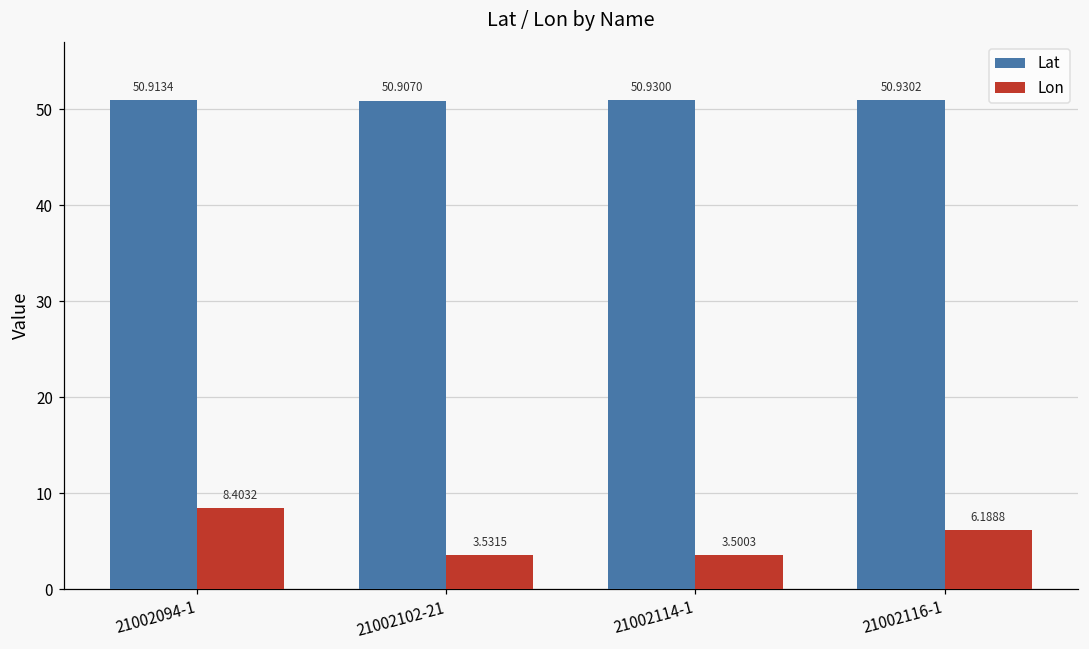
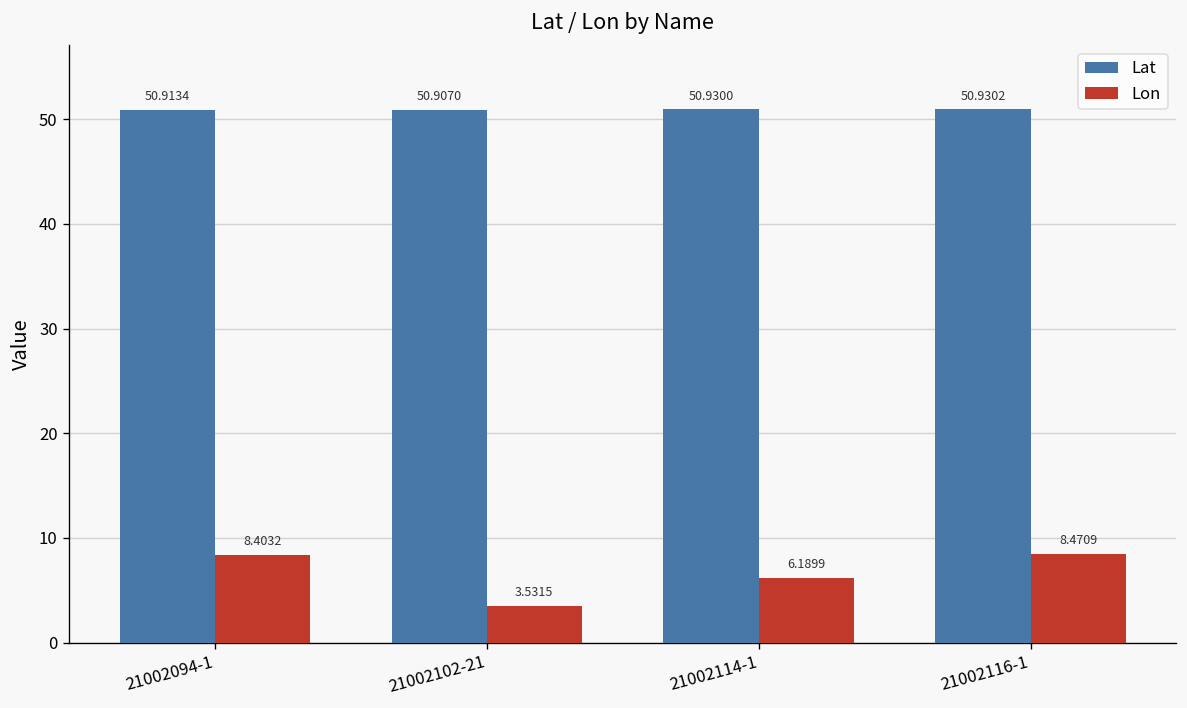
Lon, 21002114-1: 3.5003 -> 6.1899
Lon, 21002116-1: 6.1888 -> 8.4709
